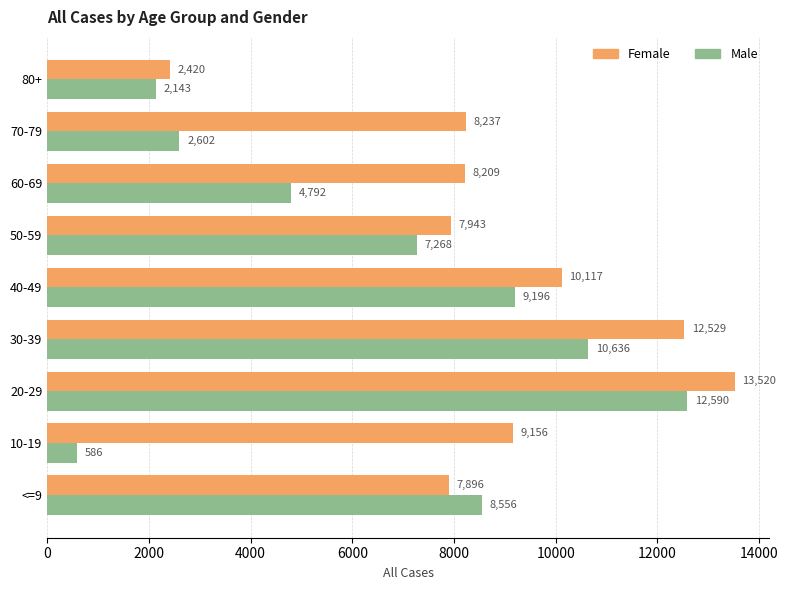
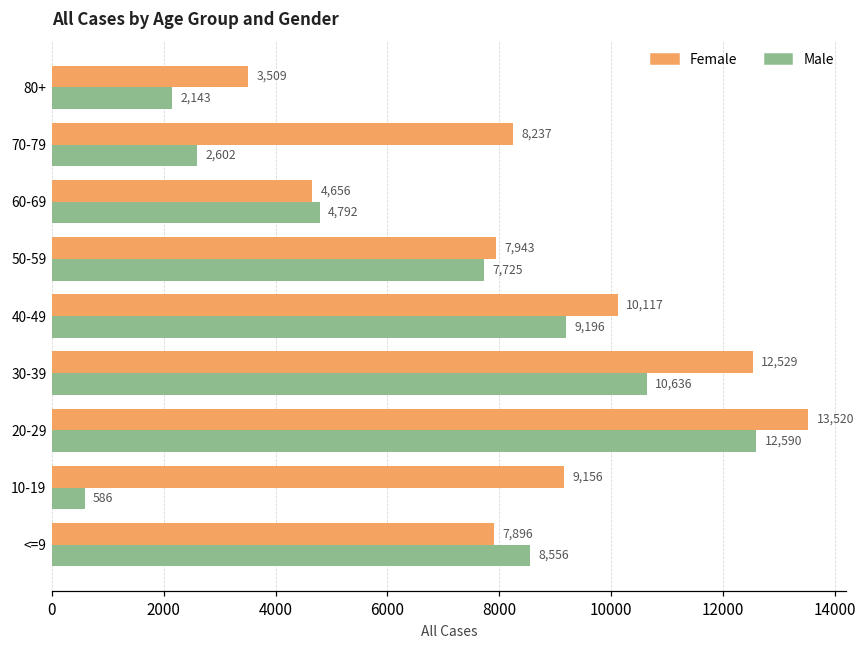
Female, 80+: 2,420 -> 3,509
Female, 60-69: 8,209 -> 4,656
Male, 50-59: 7,268 -> 7,725
